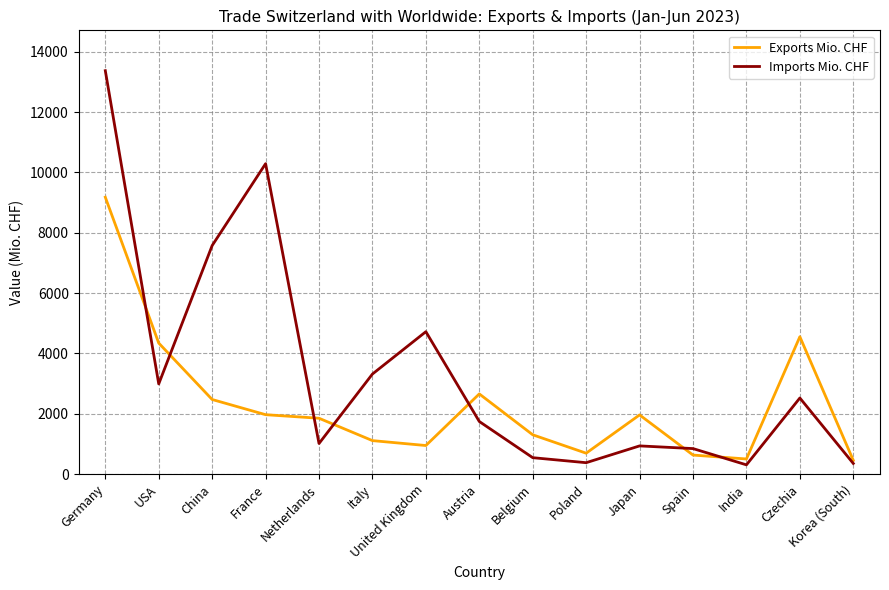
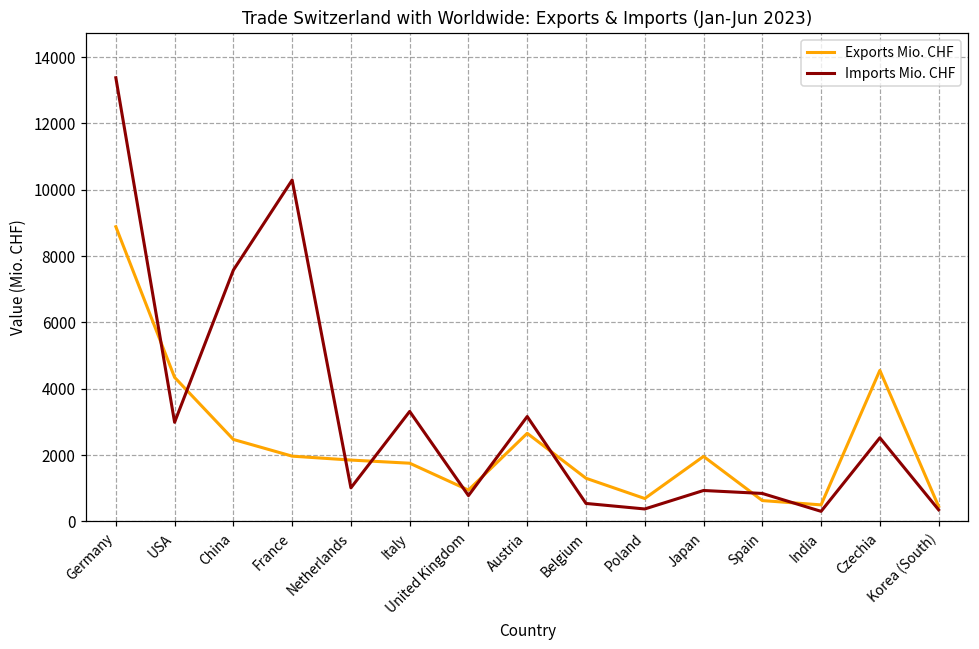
Exports Mio. CHF, Germany: 9200 -> 8900
Exports Mio. CHF, Italy: 1100 -> 1800
Imports Mio. CHF, United Kingdom: 4700 -> 800
Imports Mio. CHF, Austria: 1700 -> 3200
